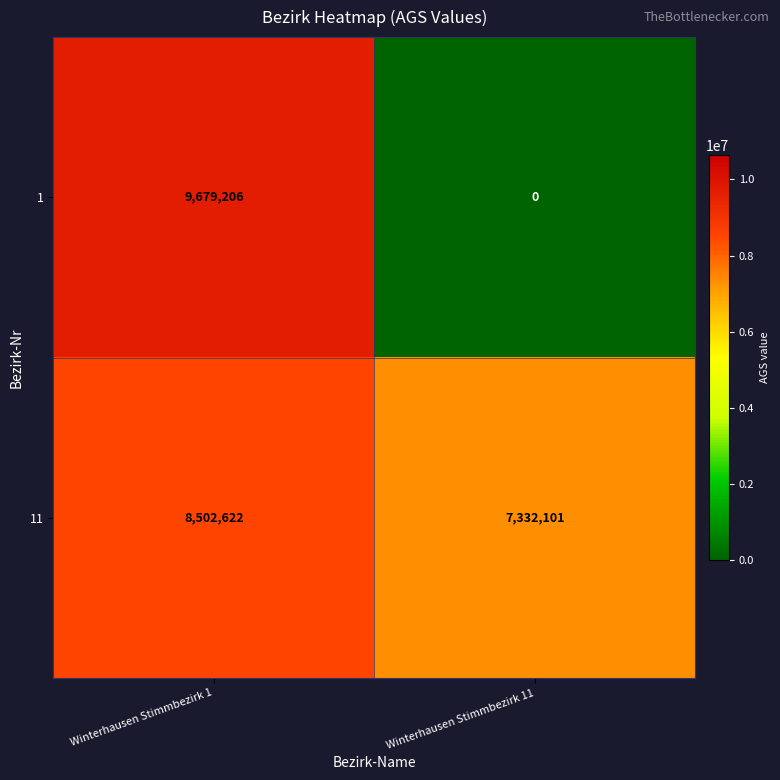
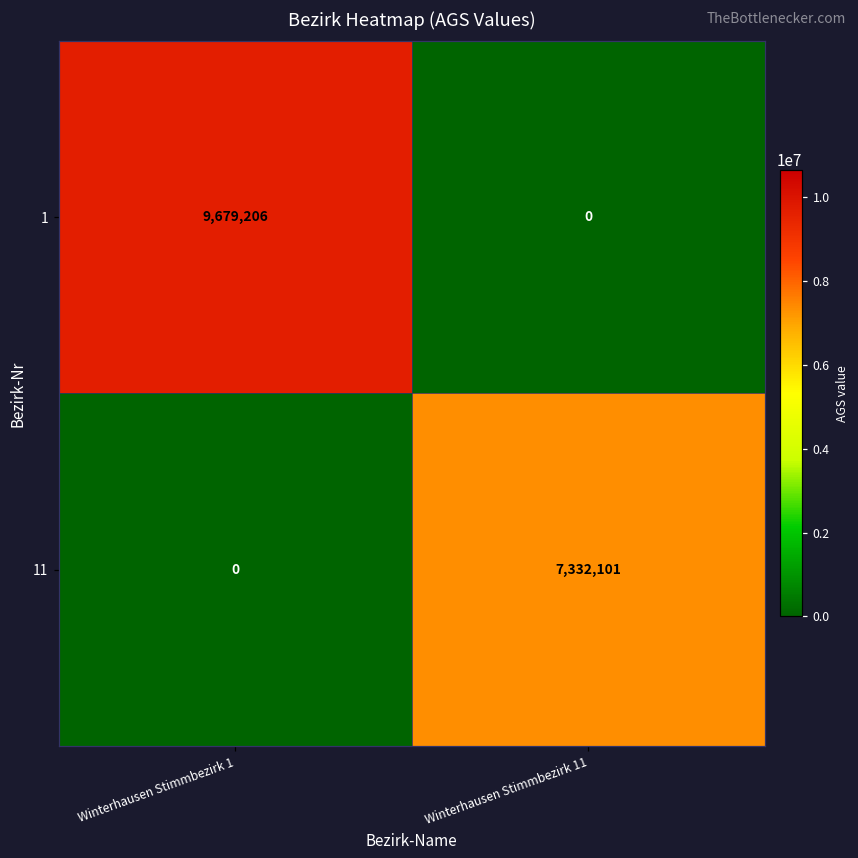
11, Winterhausen Stimmbezirk 1: 8,502,622 -> 0
